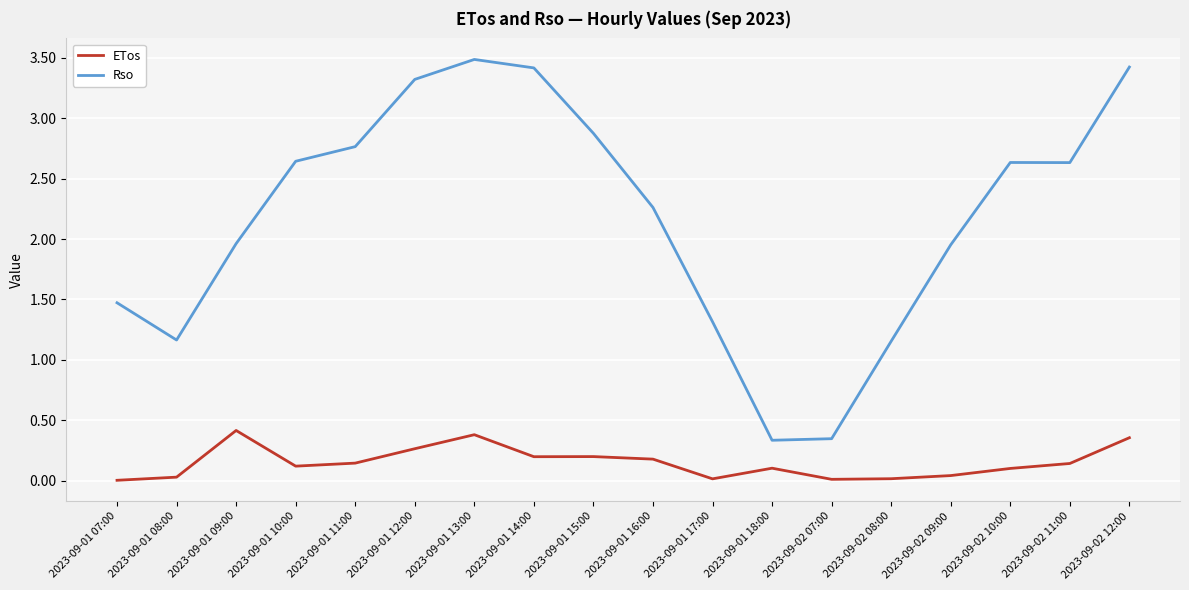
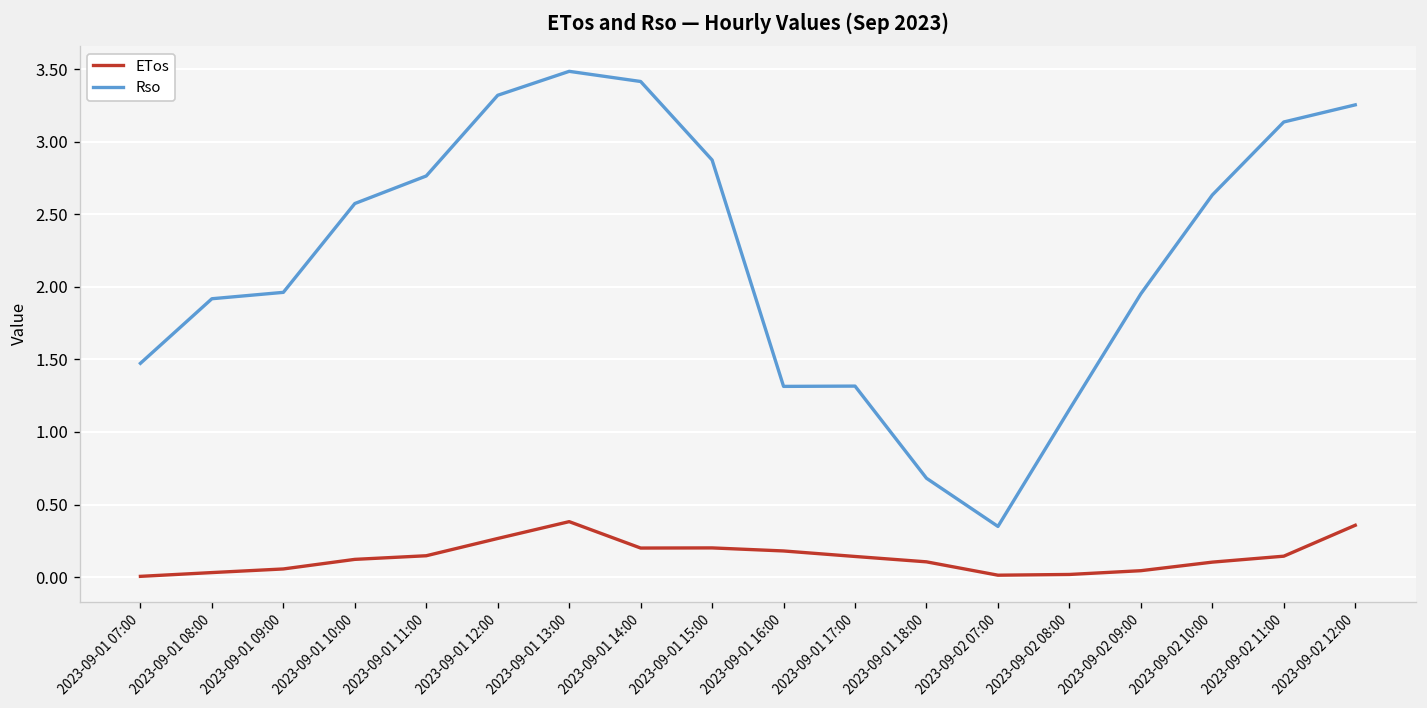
Rso, 2023-09-01 08:00: 1.17 -> 1.92
ETos, 2023-09-01 09:00: 0.42 -> 0.06
Rso, 2023-09-01 10:00: 2.64 -> 2.57
Rso, 2023-09-01 16:00: 2.26 -> 1.31
ETos, 2023-09-01 17:00: 0.02 -> 0.14
Rso, 2023-09-01 18:00: 0.34 -> 0.68
Rso, 2023-09-02 11:00: 2.63 -> 3.14
Rso, 2023-09-02 12:00: 3.42 -> 3.25
